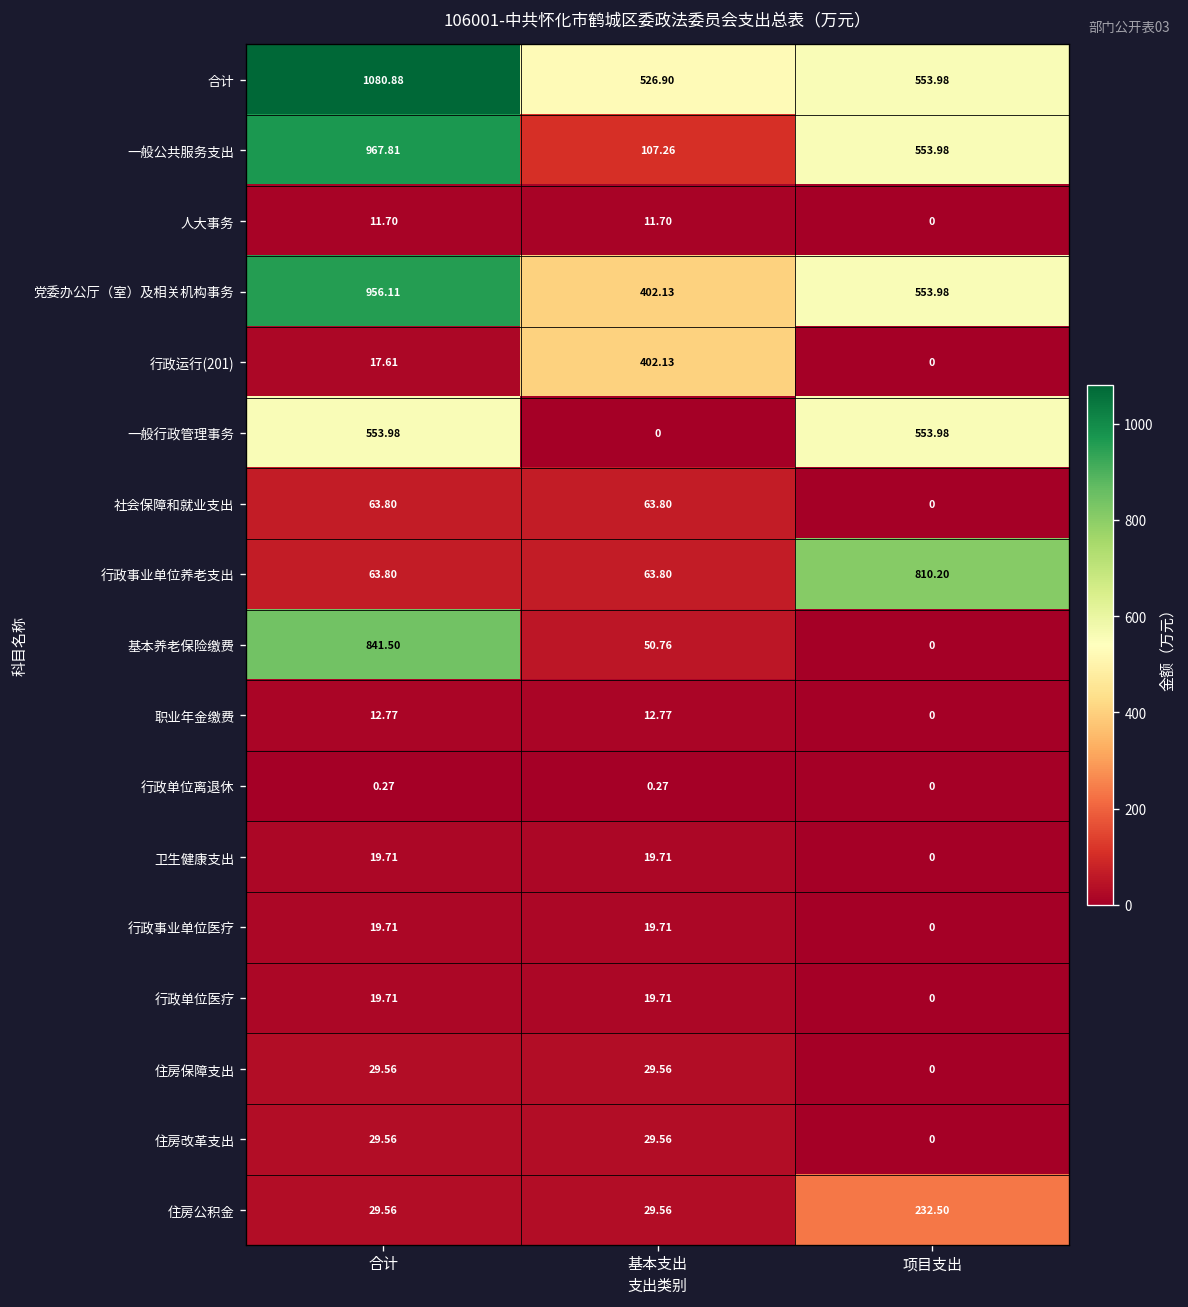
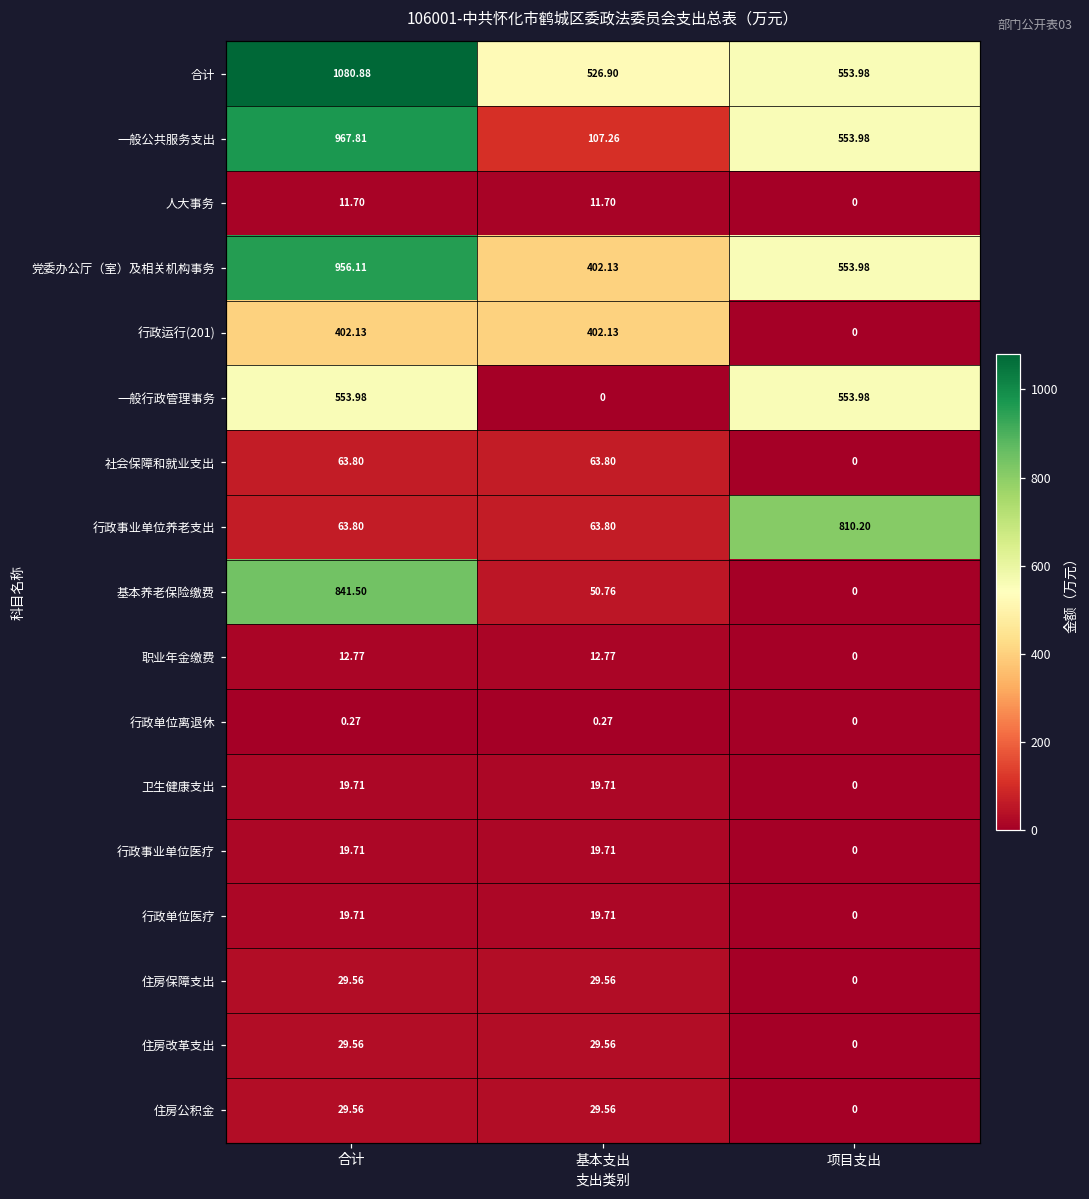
行政运行(201), 合计: 17.61 -> 402.13
住房公积金, 项目支出: 232.50 -> 0
